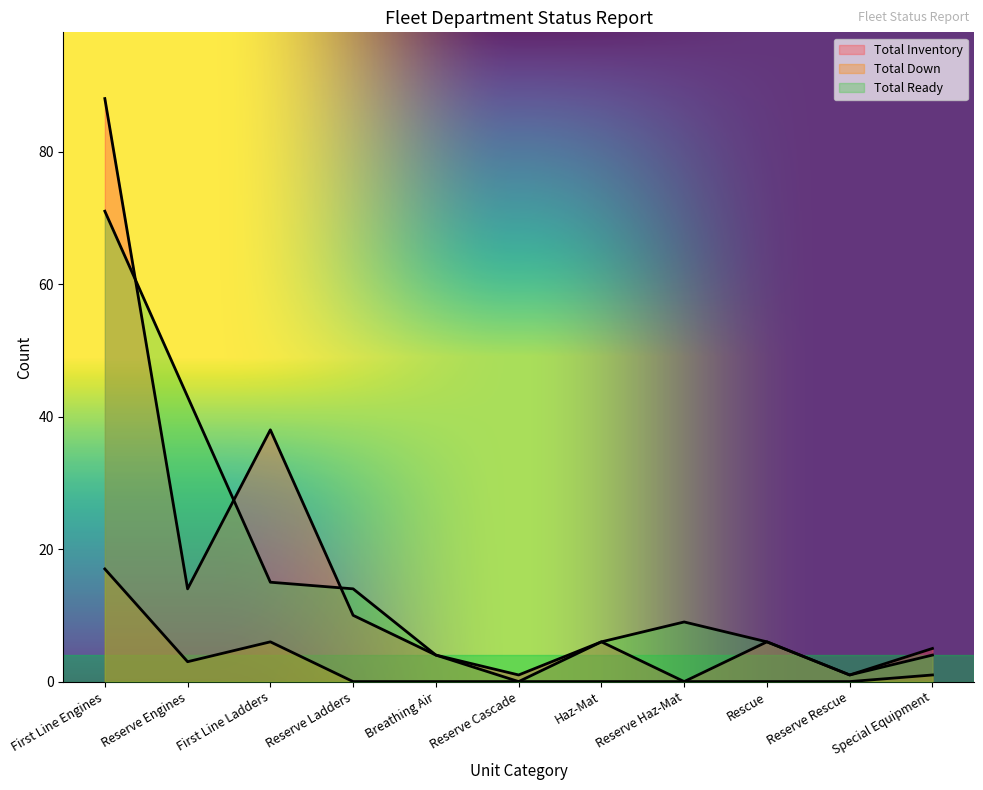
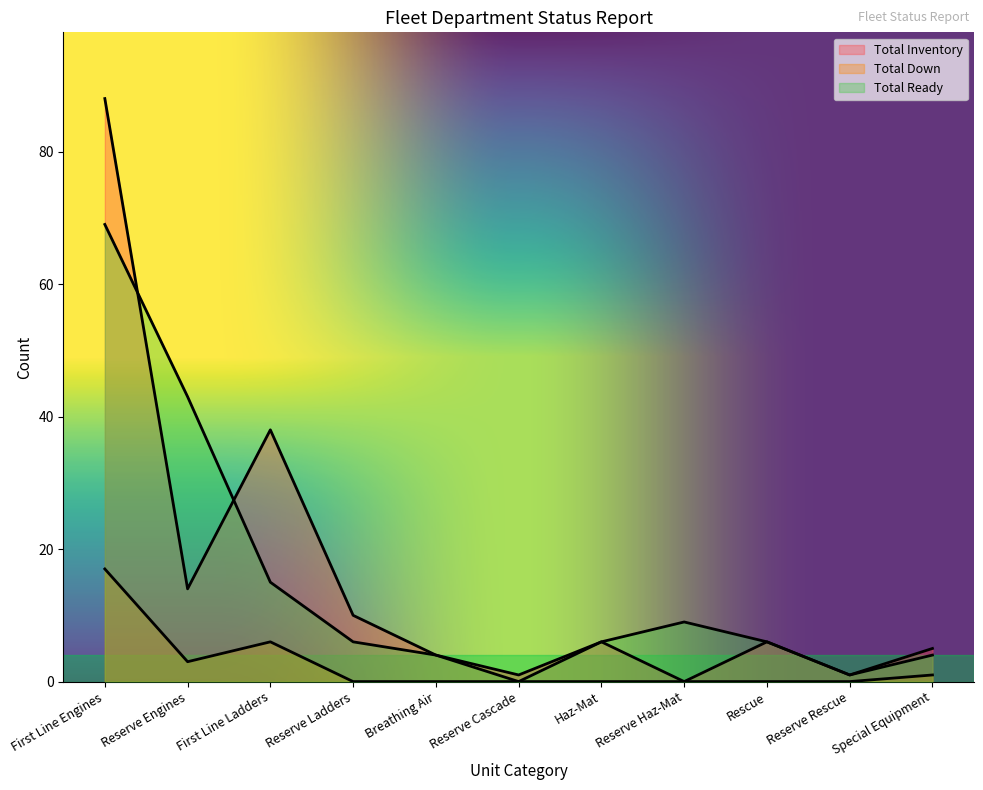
Total Ready, First Line Engines: 71 -> 69
Total Ready, Reserve Ladders: 14 -> 6
